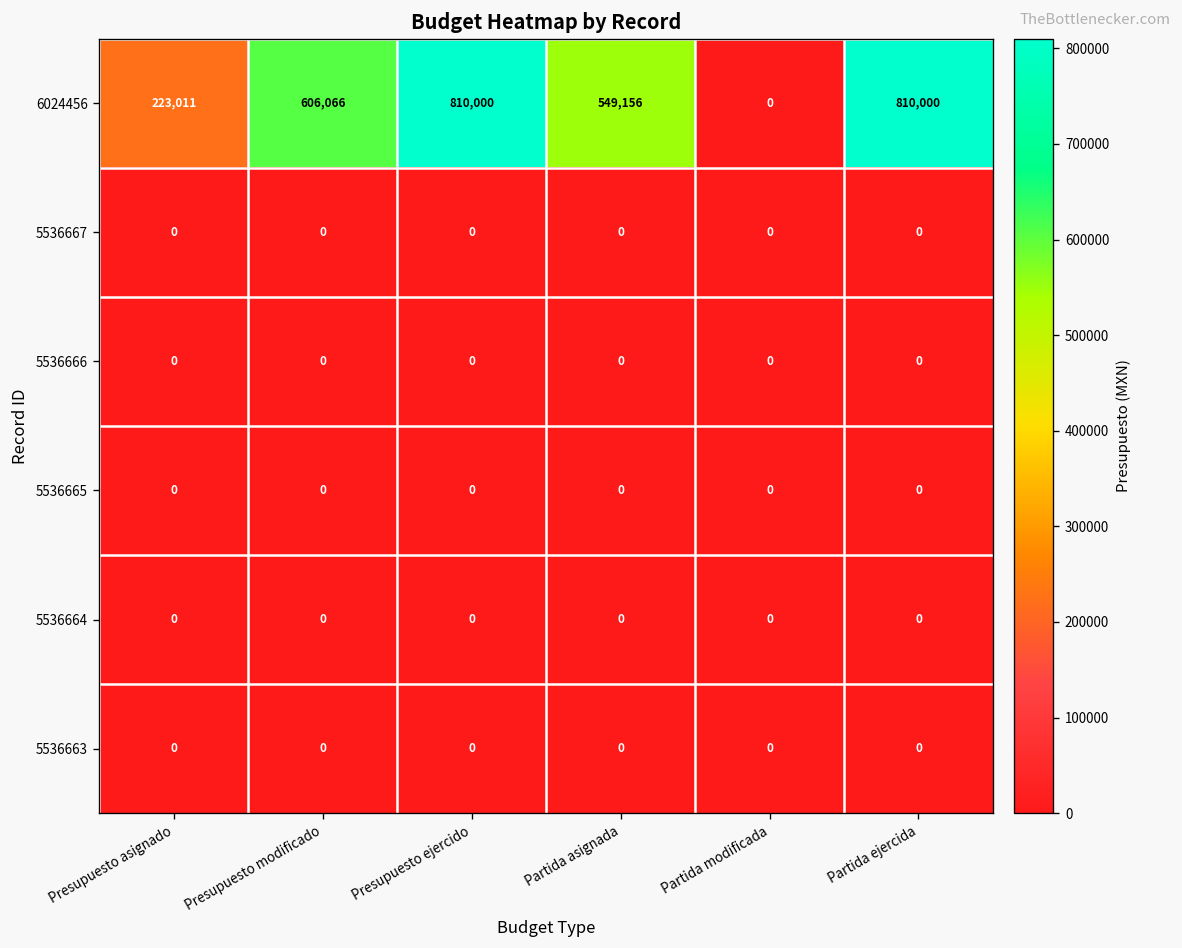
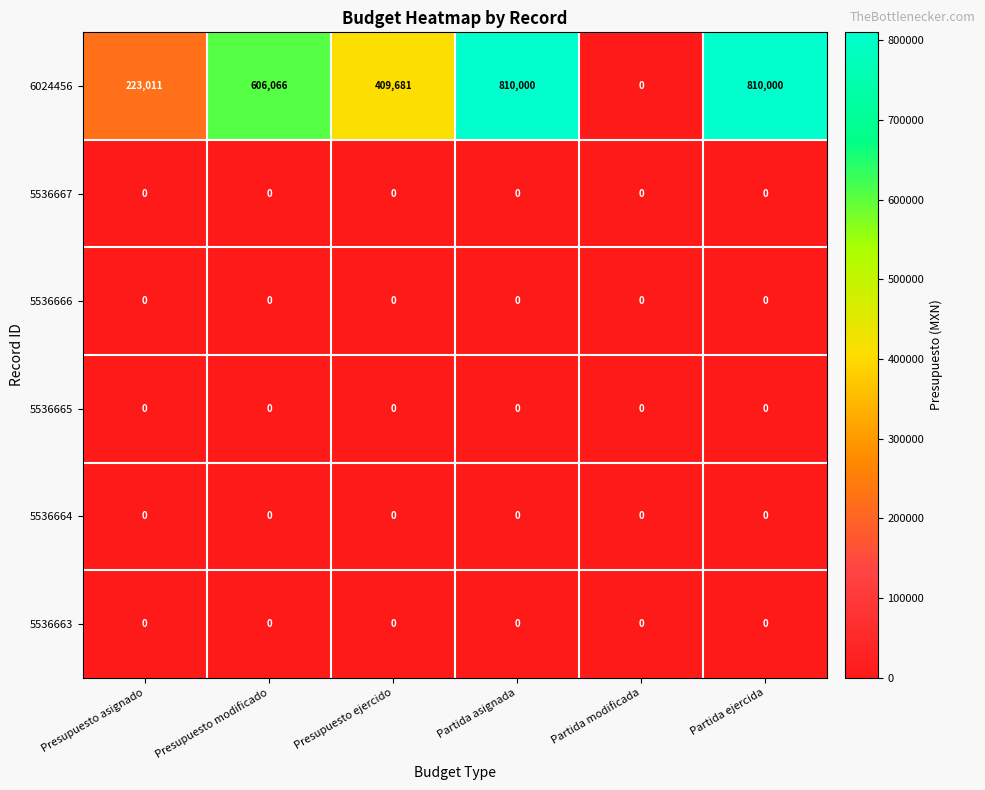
6024456, Presupuesto ejercido: 810,000 -> 409,681
6024456, Partida asignada: 549,156 -> 810,000
